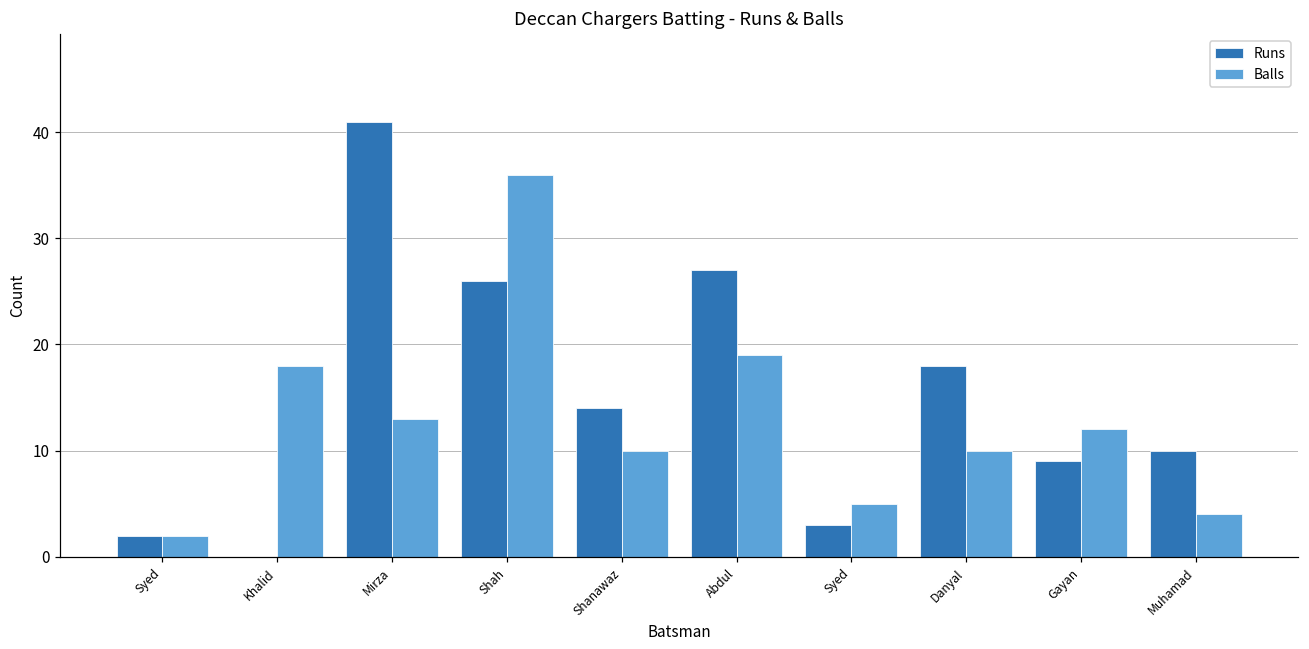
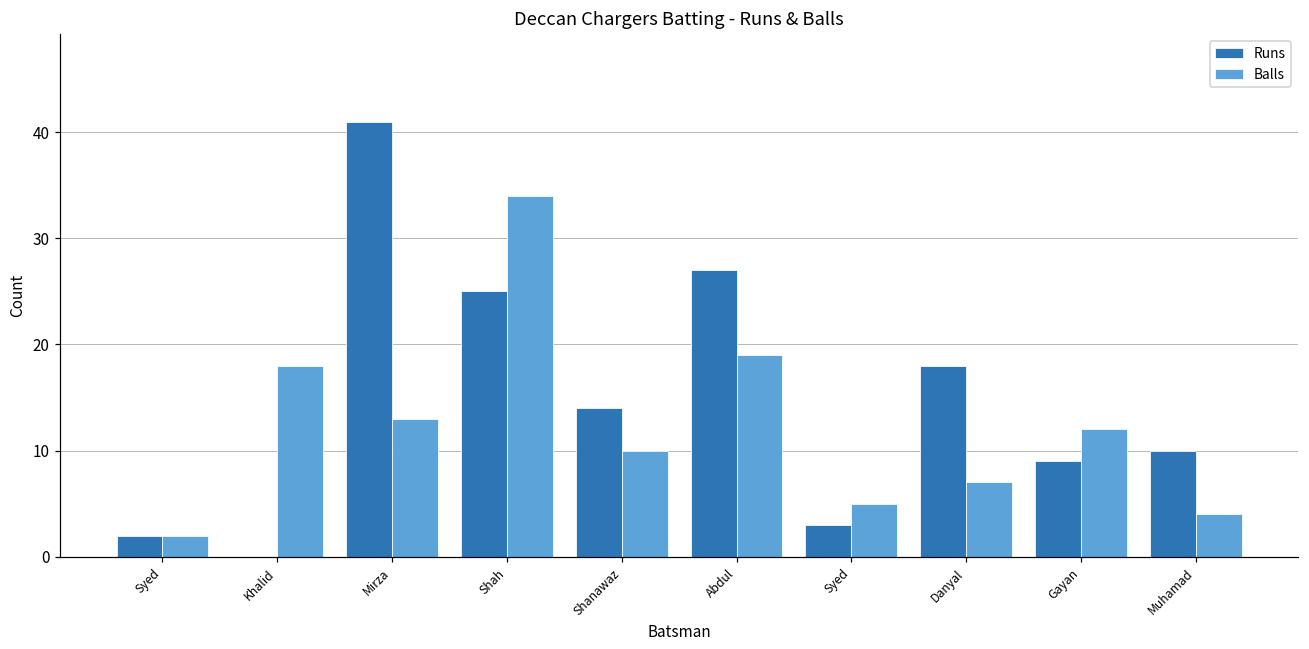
Runs, Shah: 26 -> 25
Balls, Shah: 36 -> 34
Balls, Danyal: 10 -> 7
